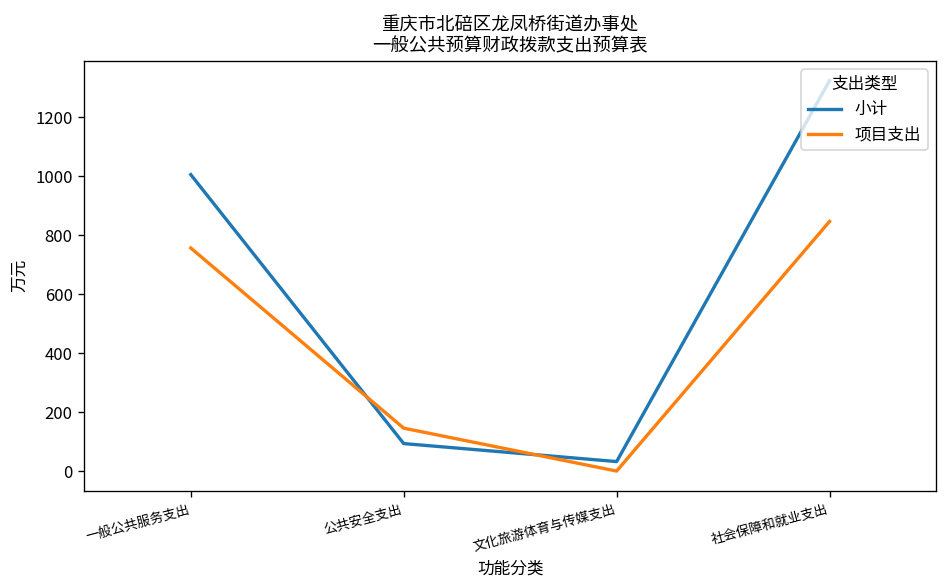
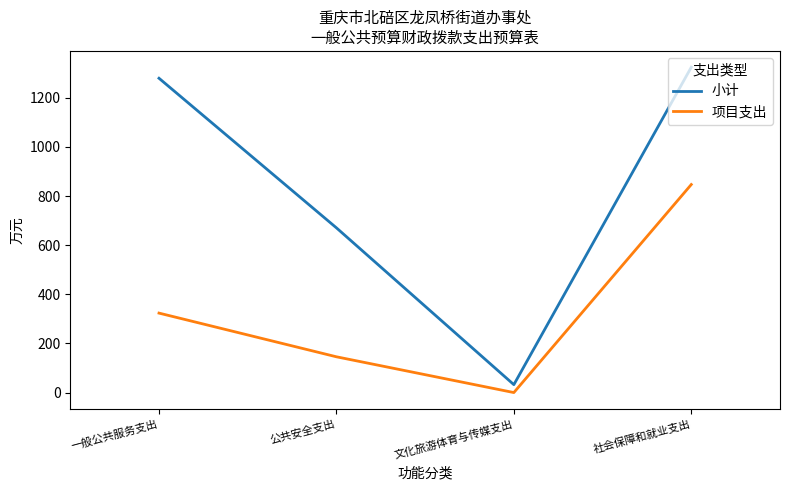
小计, 一般公共服务支出: 1010 -> 1280
项目支出, 一般公共服务支出: 760 -> 320
小计, 公共安全支出: 90 -> 670
